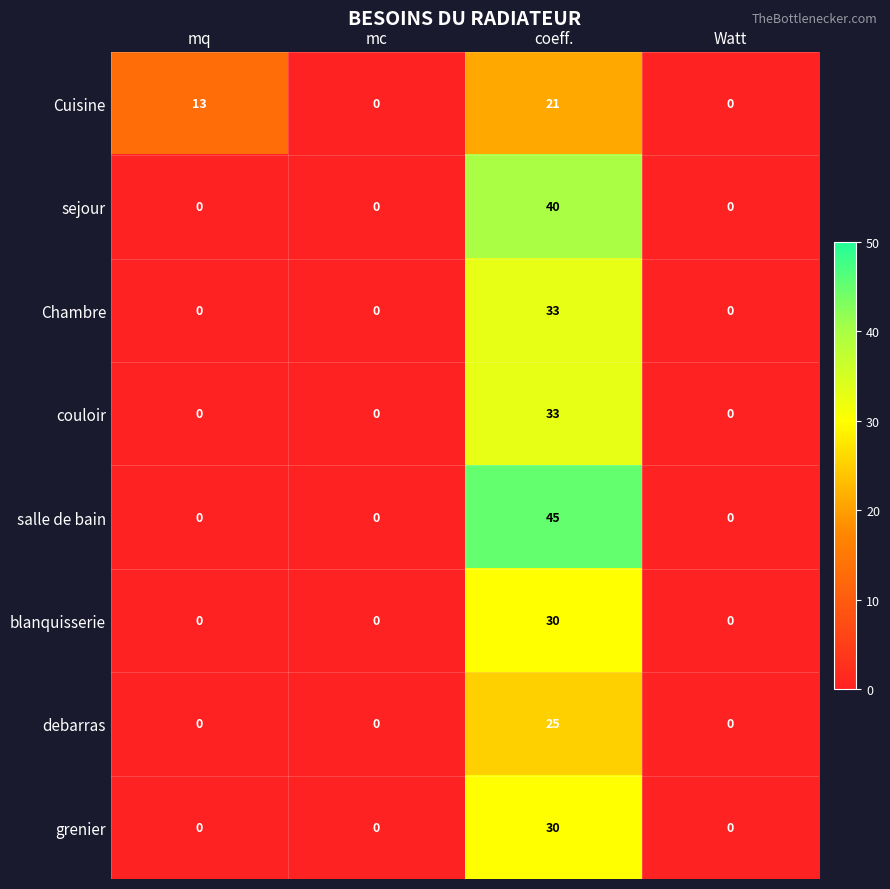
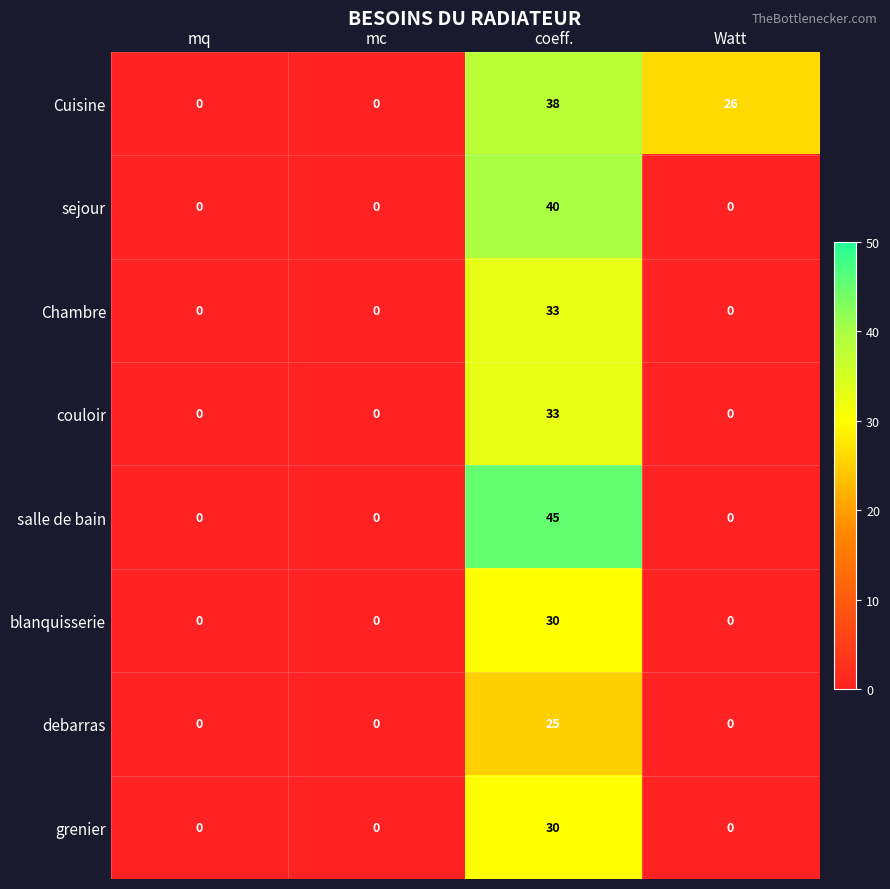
Cuisine, mq: 13 -> 0
Cuisine, coeff.: 21 -> 38
Cuisine, Watt: 0 -> 26
